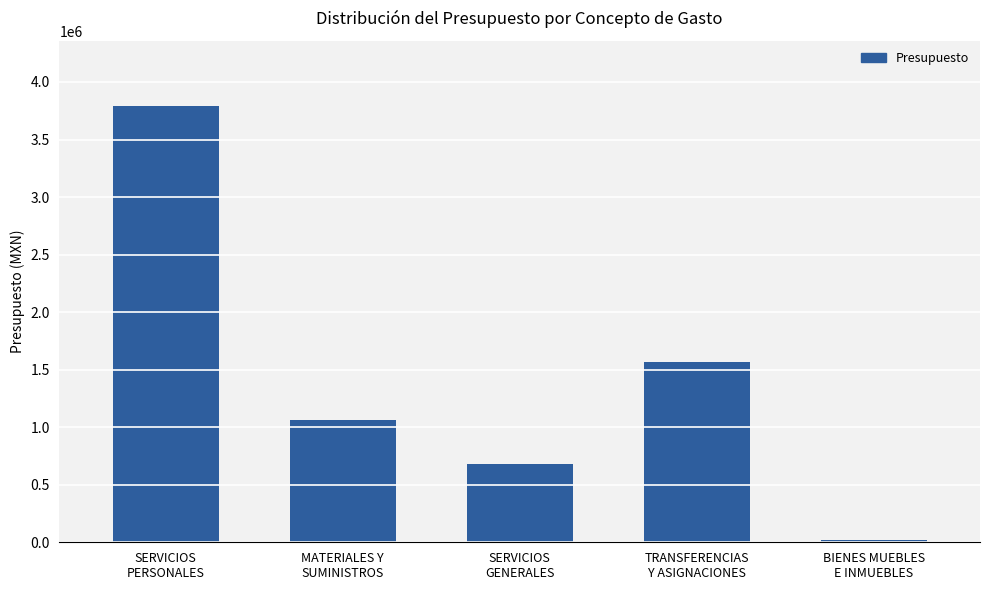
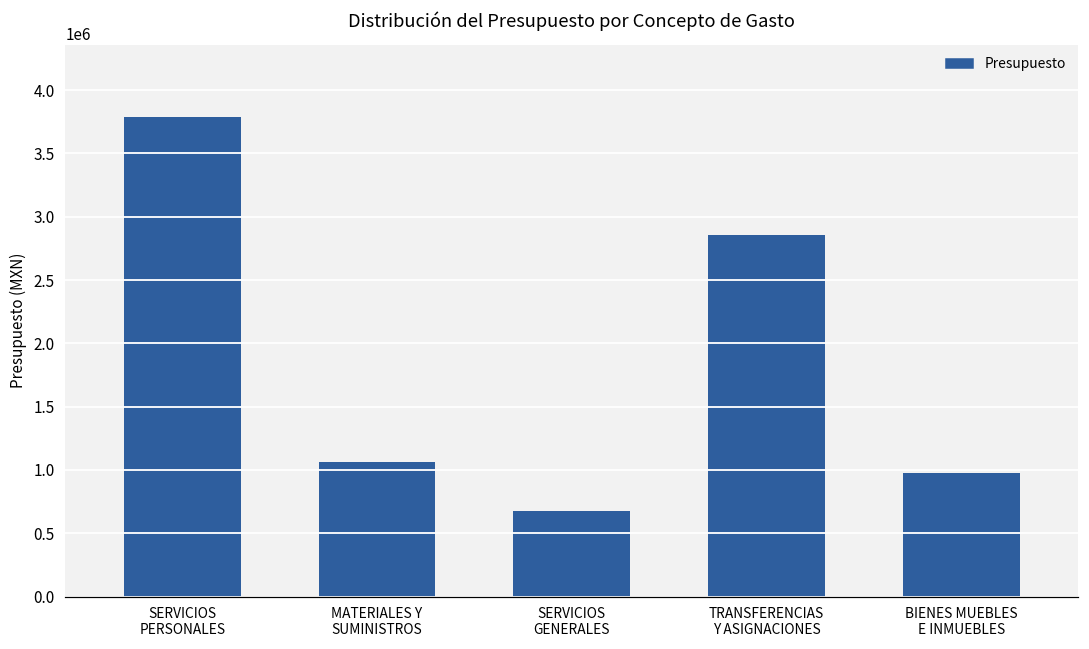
TRANSFERENCIAS Y ASIGNACIONES: 1570000 -> 2850000
BIENES MUEBLES E INMUEBLES: 20000 -> 970000
